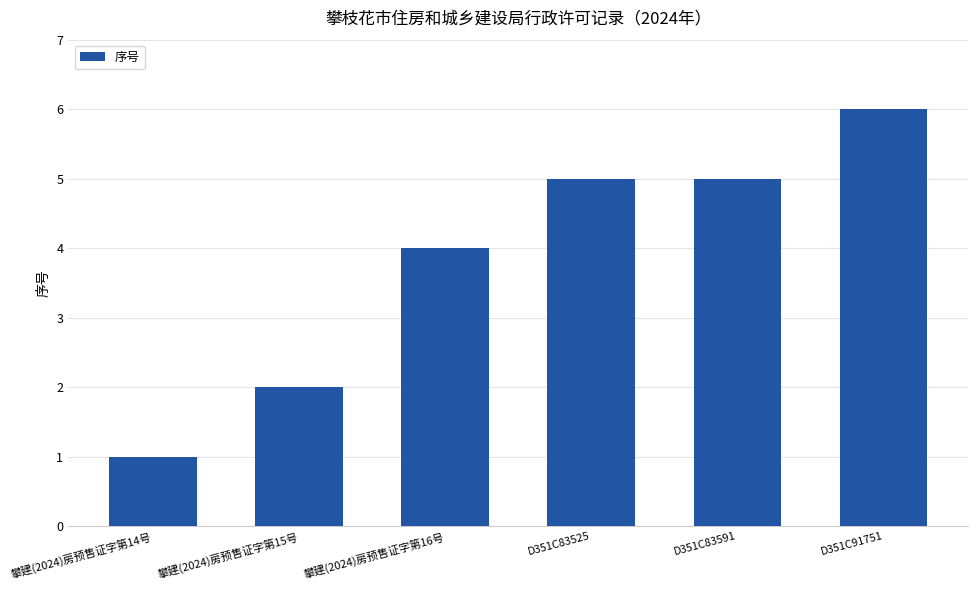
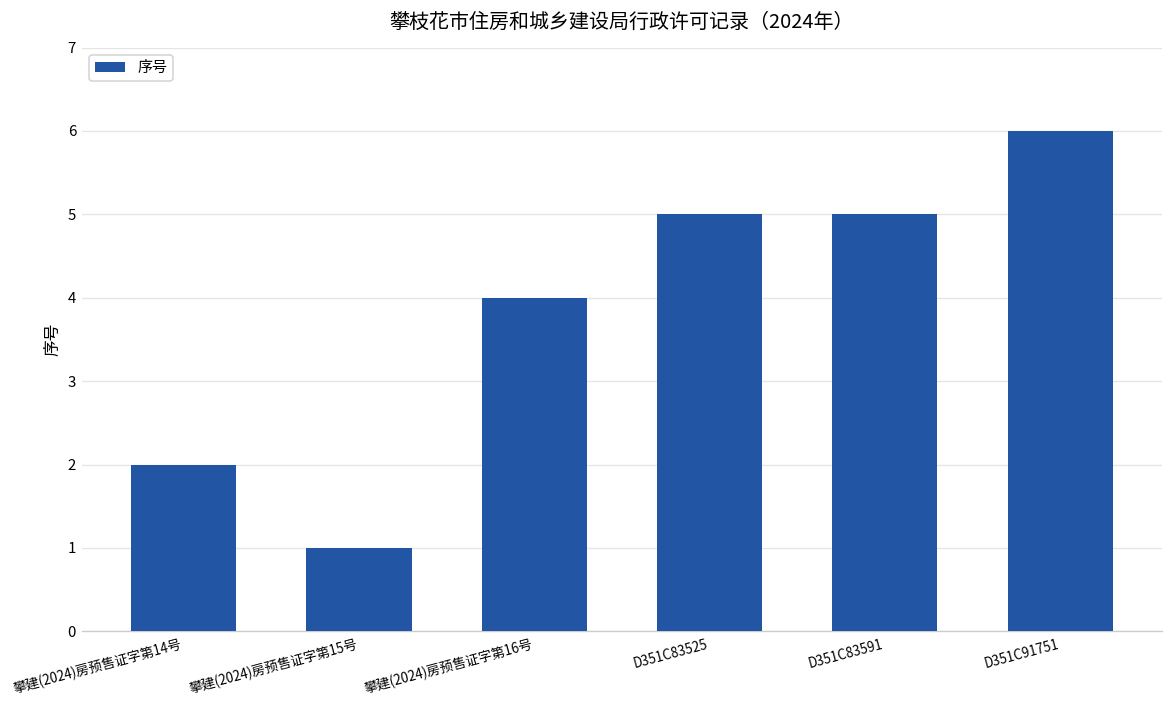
攀建(2024)房预售证字第14号: 1 -> 2
攀建(2024)房预售证字第15号: 2 -> 1
